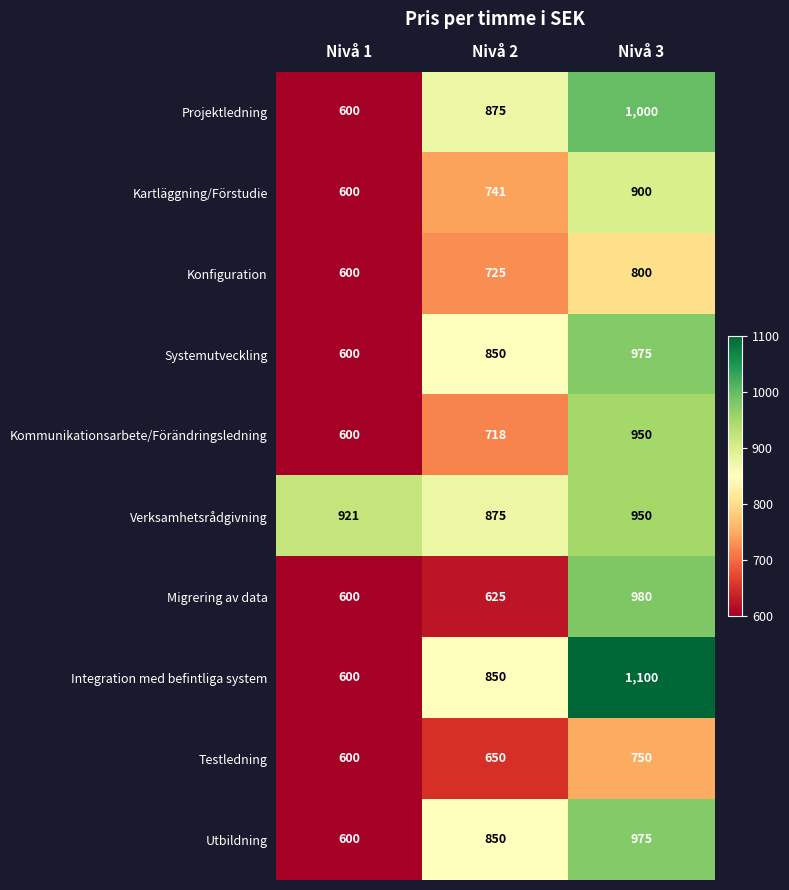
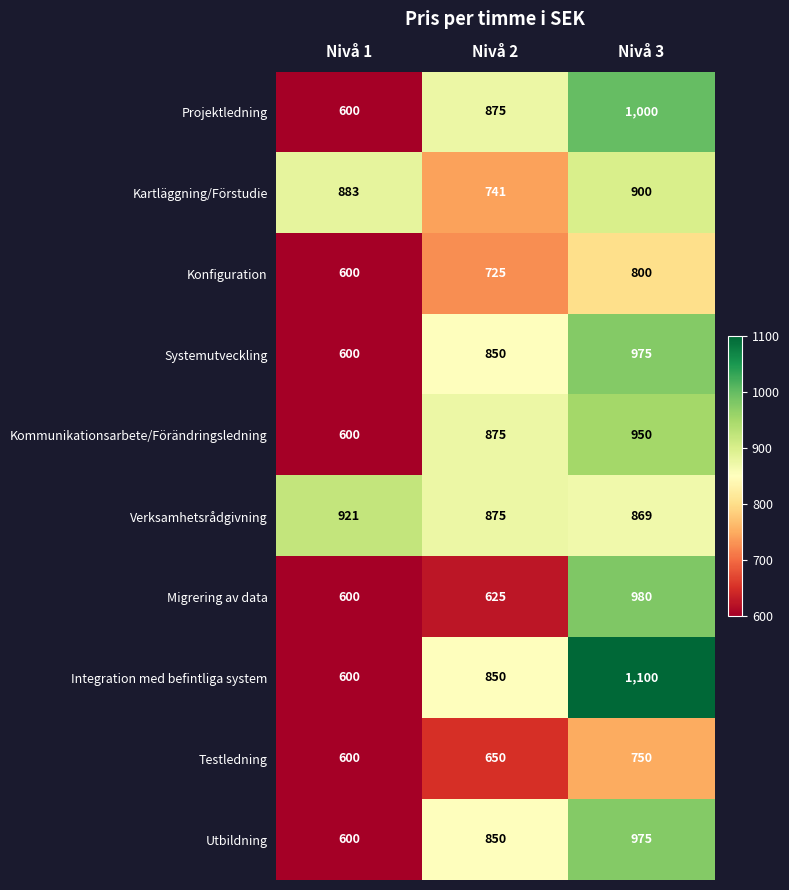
Kartläggning/Förstudie, Nivå 1: 600 -> 883
Kommunikationsarbete/Förändringsledning, Nivå 2: 718 -> 875
Verksamhetsrådgivning, Nivå 3: 950 -> 869
